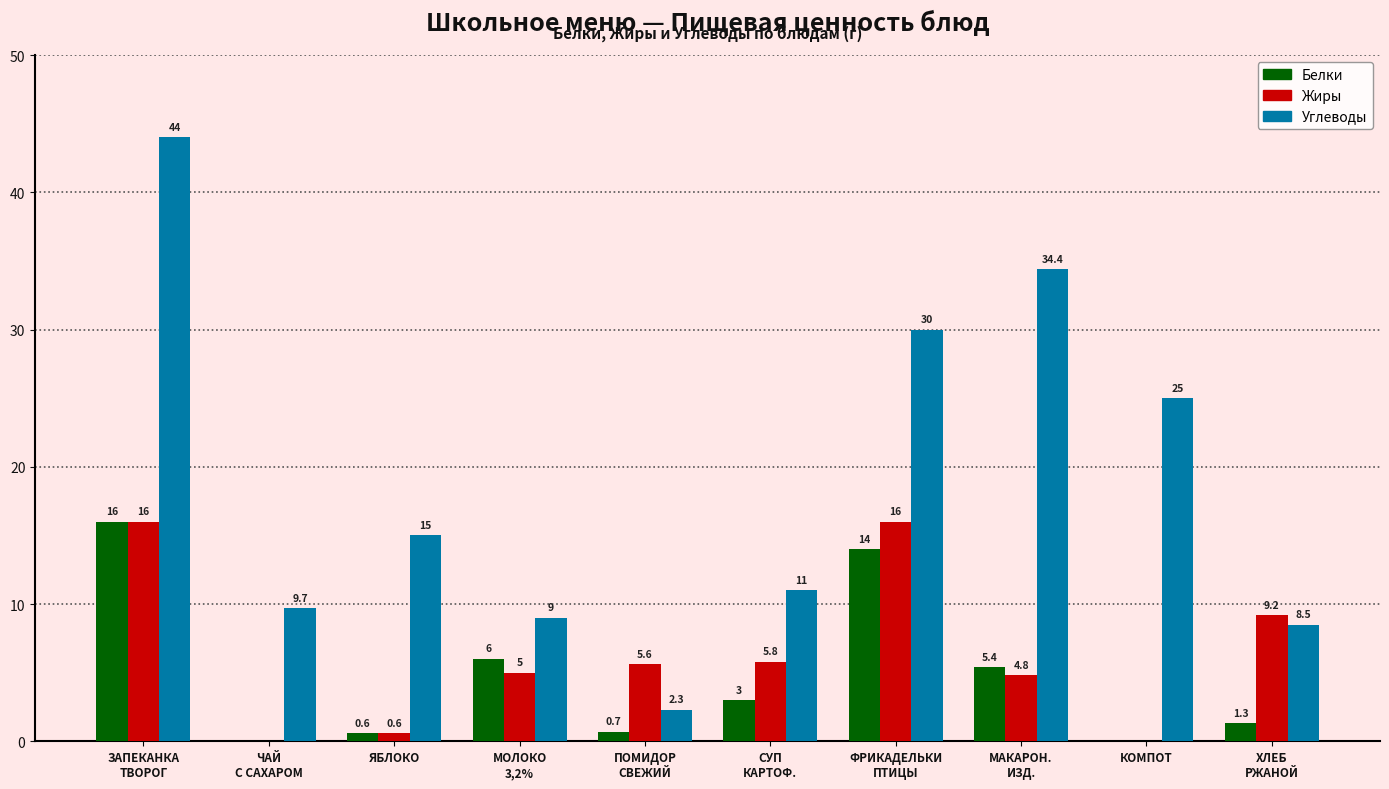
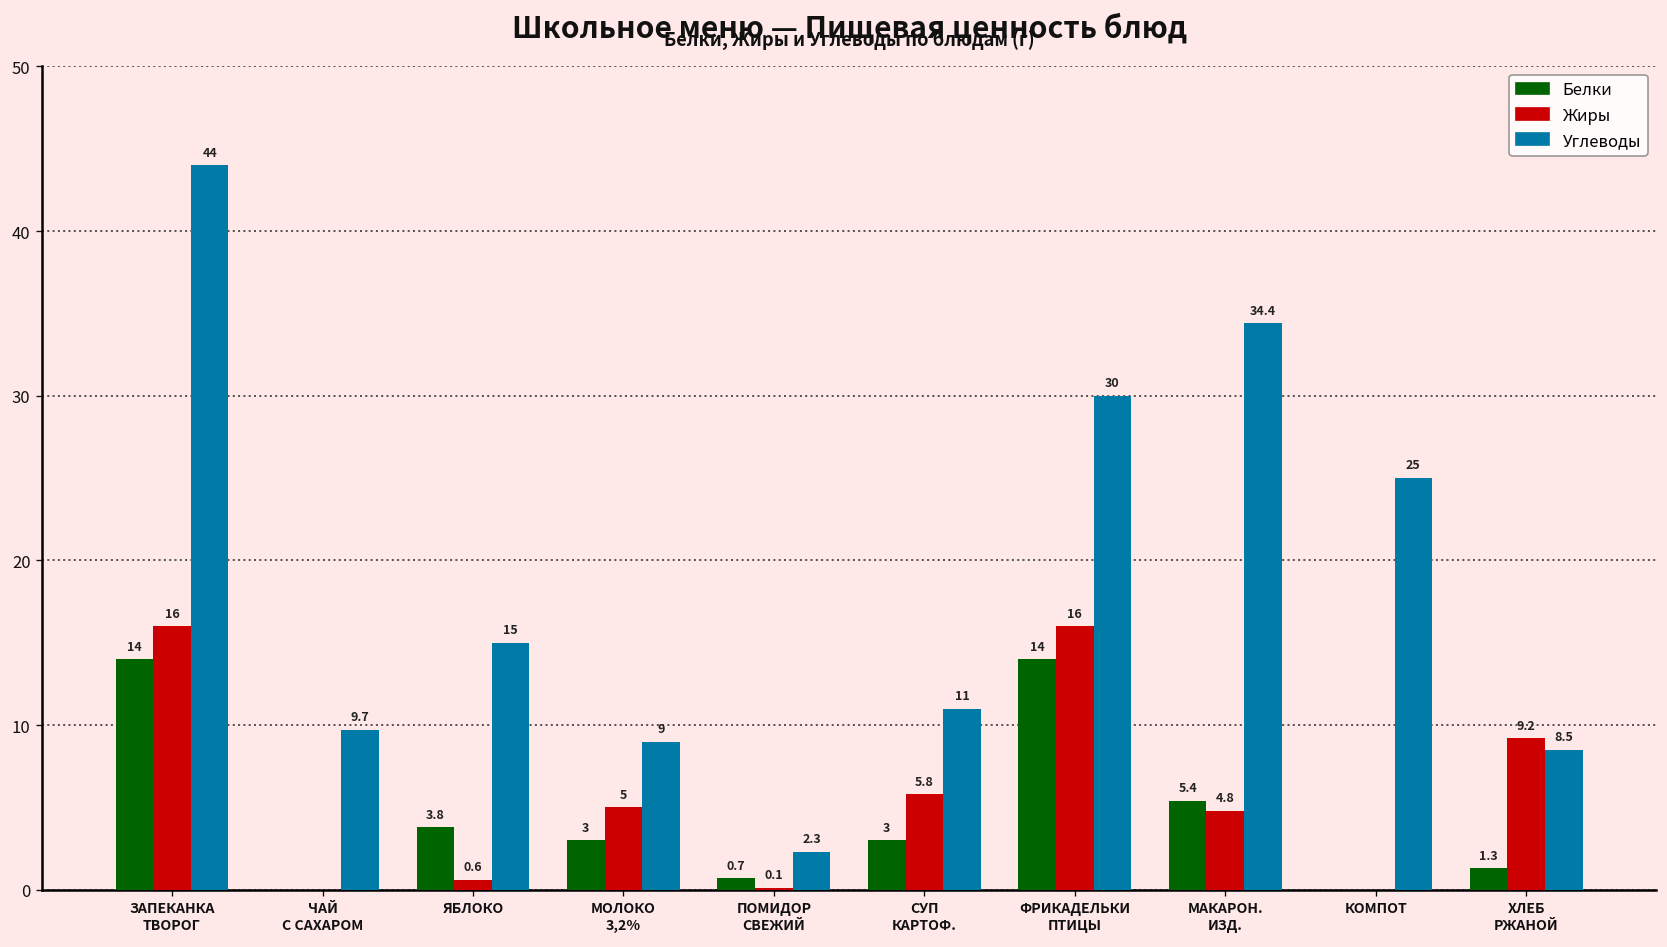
Белки, ЗАПЕКАНКА ТВОРОГ: 16 -> 14
Белки, ЯБЛОКО: 0.6 -> 3.8
Белки, МОЛОКО 3,2%: 6 -> 3
Жиры, ПОМИДОР СВЕЖИЙ: 5.6 -> 0.1
